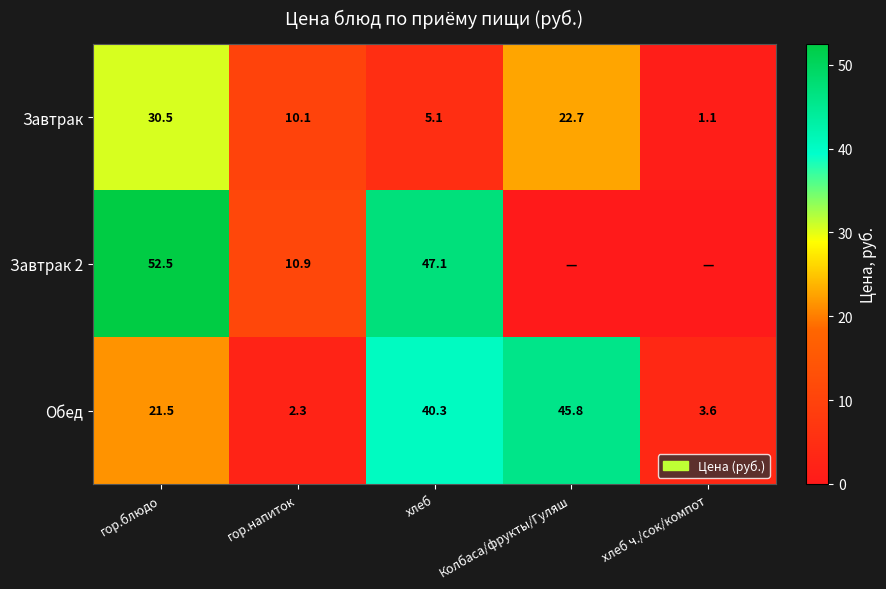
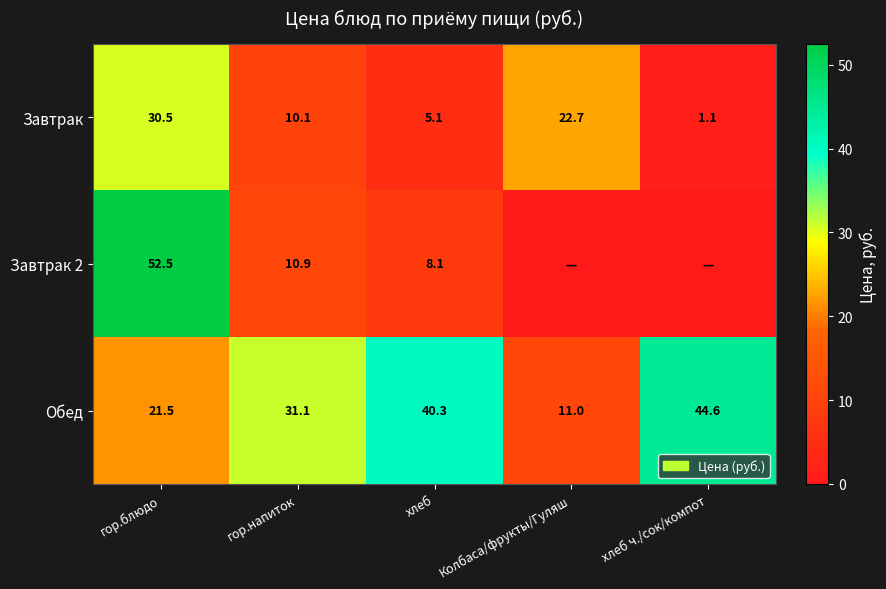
Завтрак 2, хлеб: 47.1 -> 8.1
Обед, гор.напиток: 2.3 -> 31.1
Обед, Колбаса/фрукты/Гуляш: 45.8 -> 11.0
Обед, хлеб ч./сок/компот: 3.6 -> 44.6
